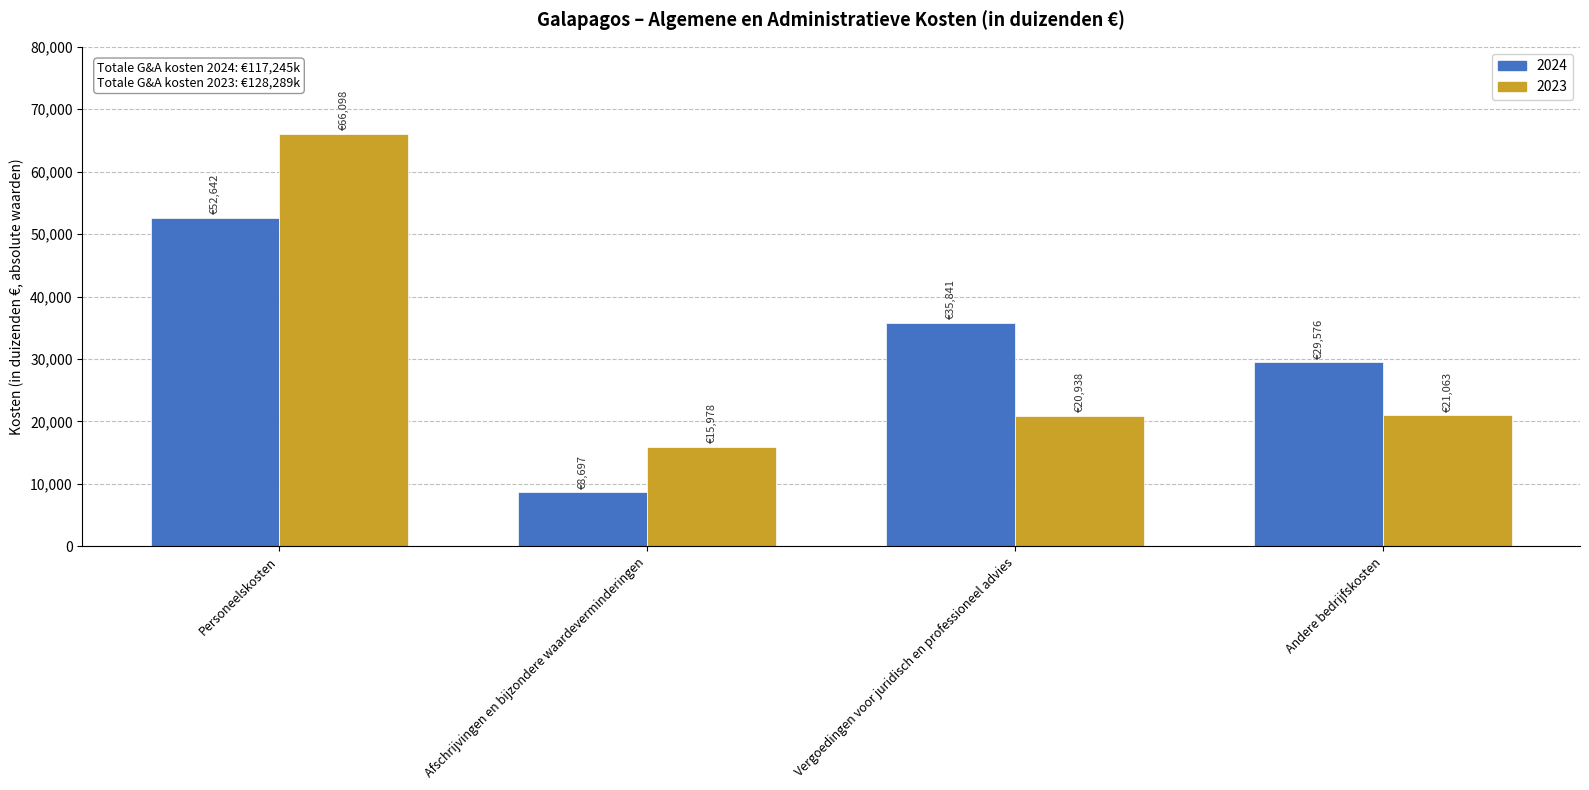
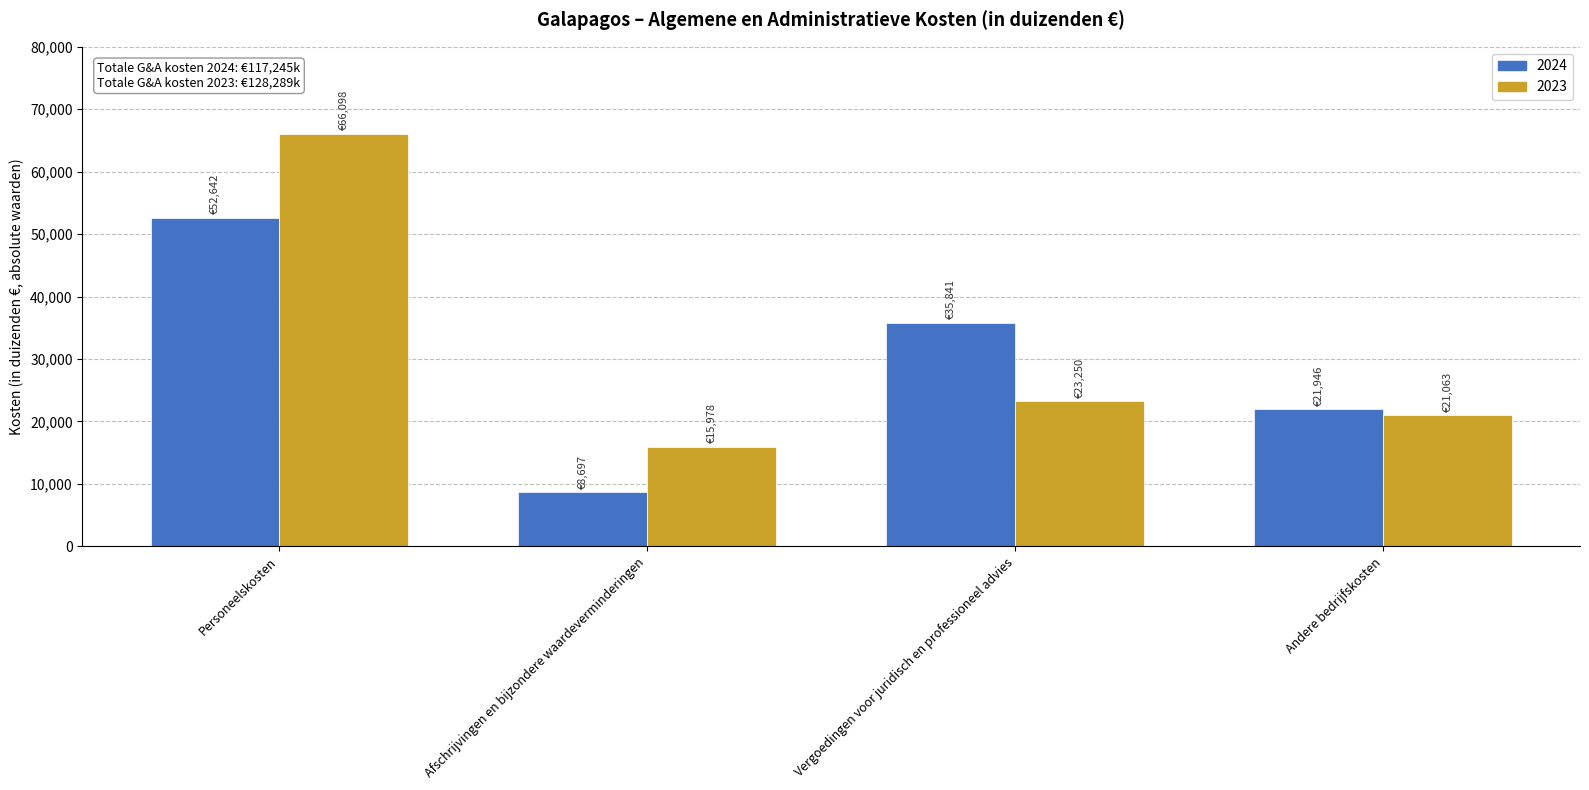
2023, Vergoedingen voor juridisch en professioneel advies: €20,938 -> €23,250
2024, Andere bedrijfskosten: €29,576 -> €21,946
